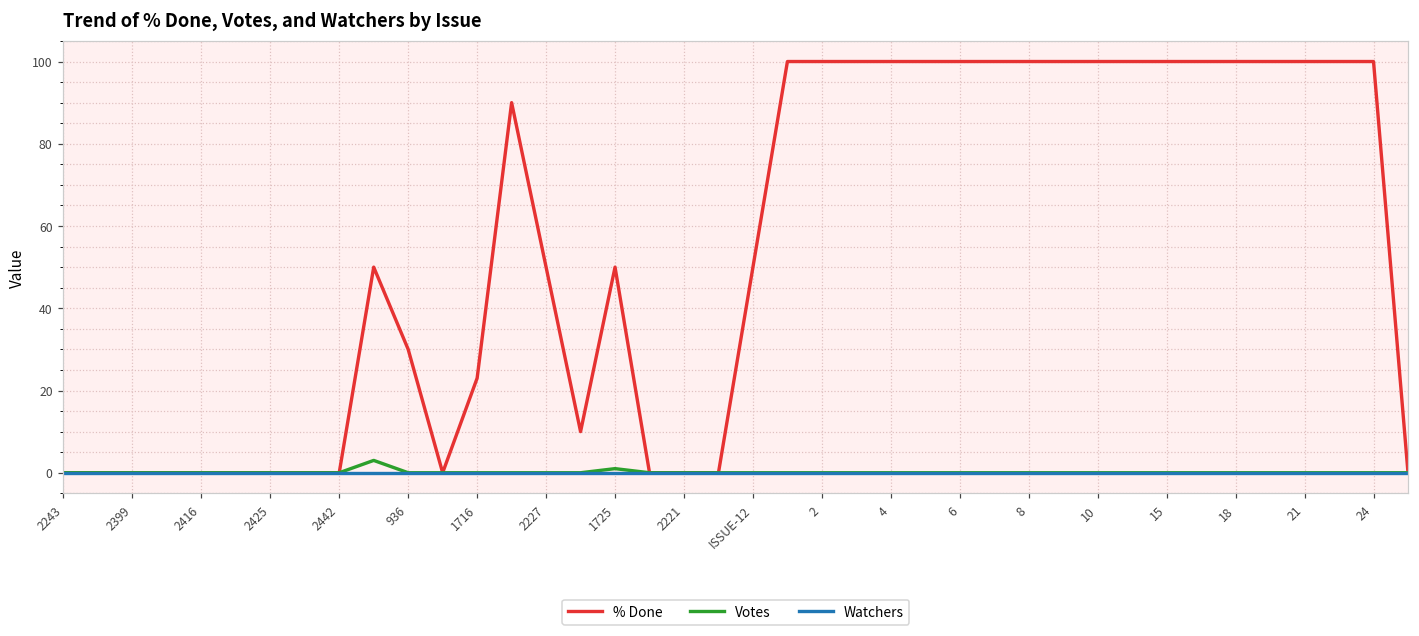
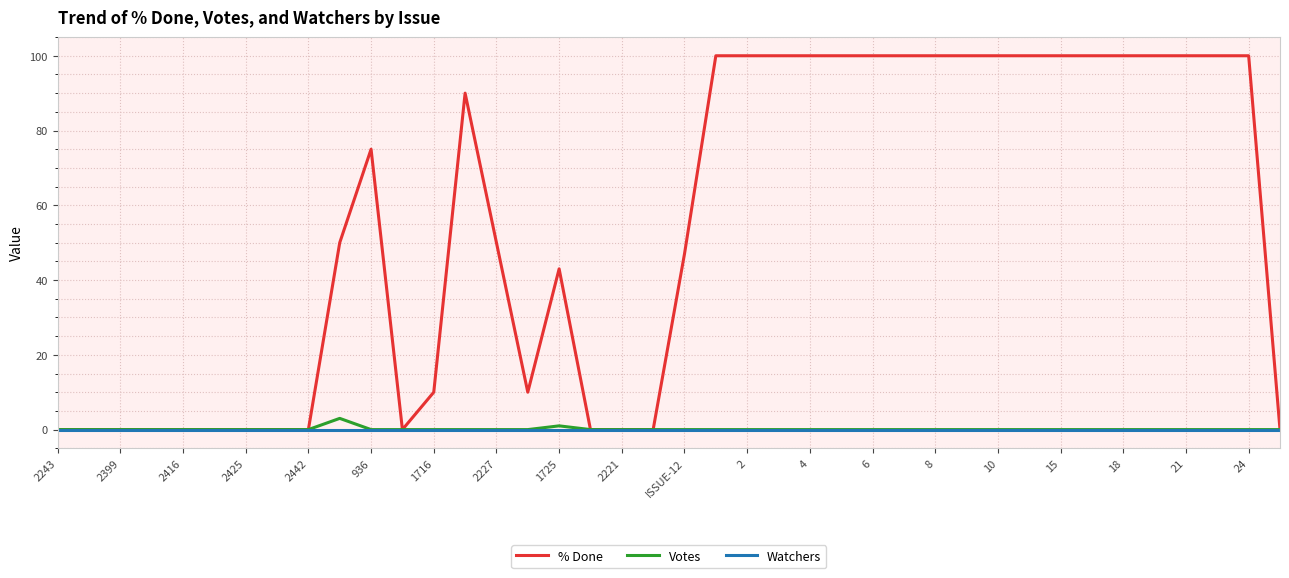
% Done, 936: 30 -> 75
% Done, 1716: 23 -> 10
% Done, 1725: 50 -> 43
% Done, ISSUE-12: 50 -> 47
